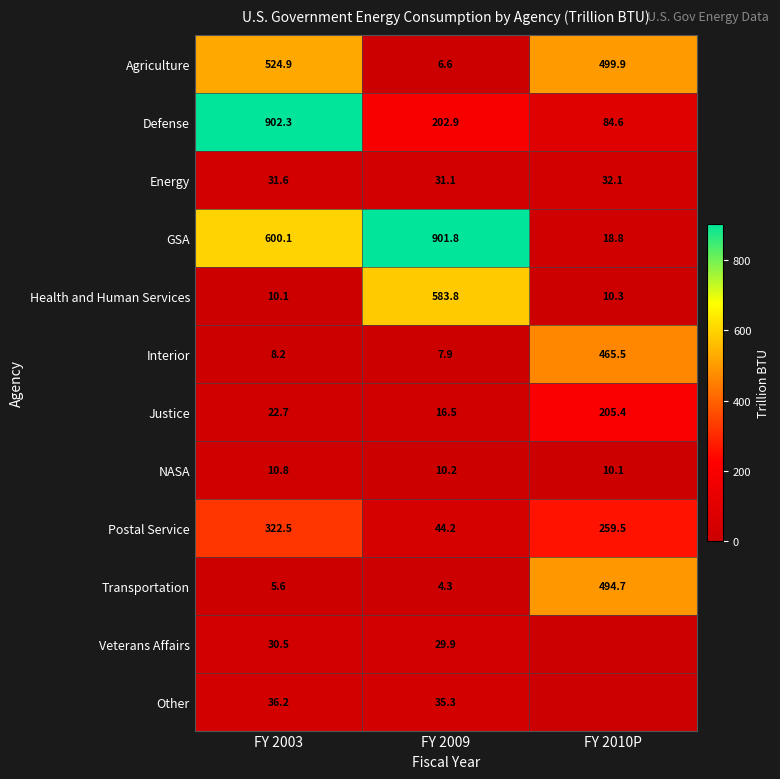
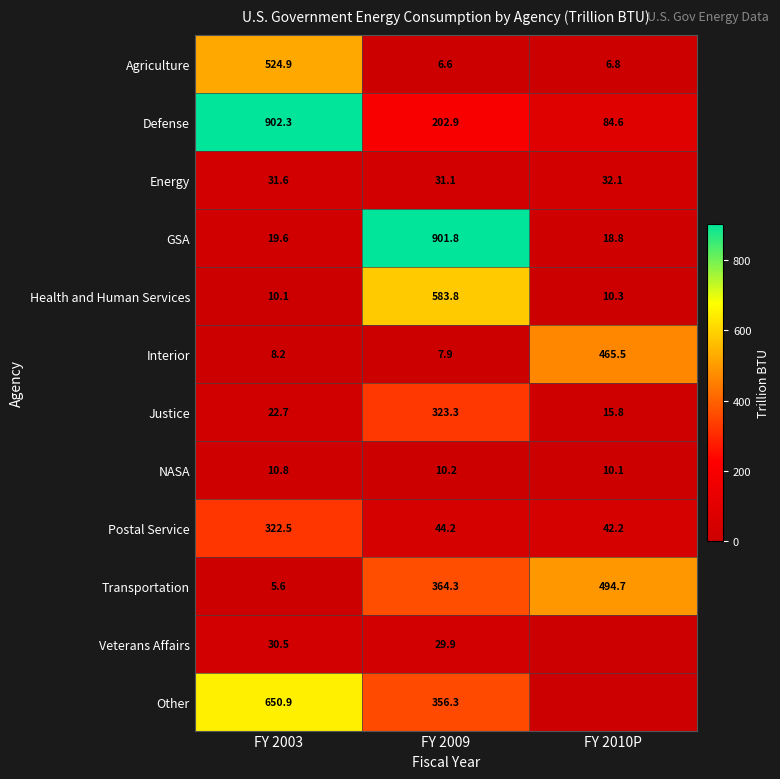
Agriculture, FY 2010P: 499.9 -> 6.8
GSA, FY 2003: 600.1 -> 19.6
Justice, FY 2009: 16.5 -> 323.3
Justice, FY 2010P: 205.4 -> 15.8
Postal Service, FY 2010P: 259.5 -> 42.2
Transportation, FY 2009: 4.3 -> 364.3
Other, FY 2003: 36.2 -> 650.9
Other, FY 2009: 35.3 -> 356.3
